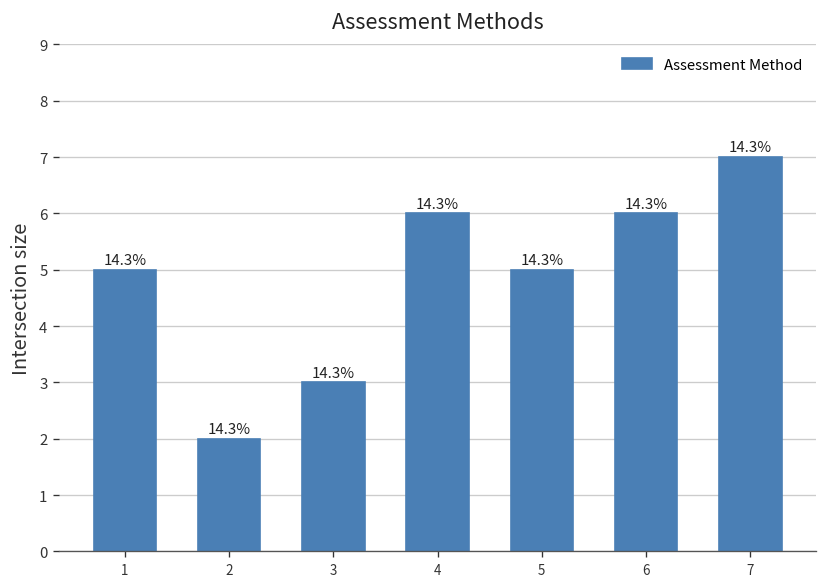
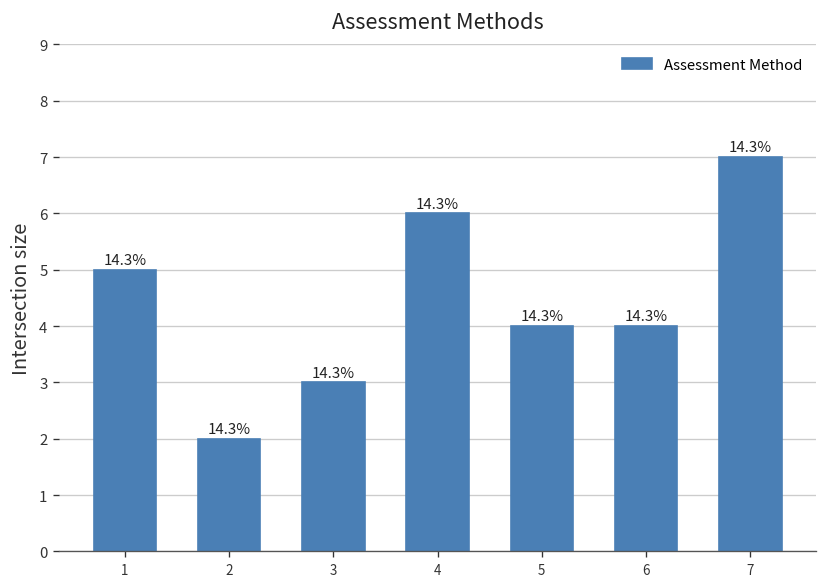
5: 5 -> 4
6: 6 -> 4
